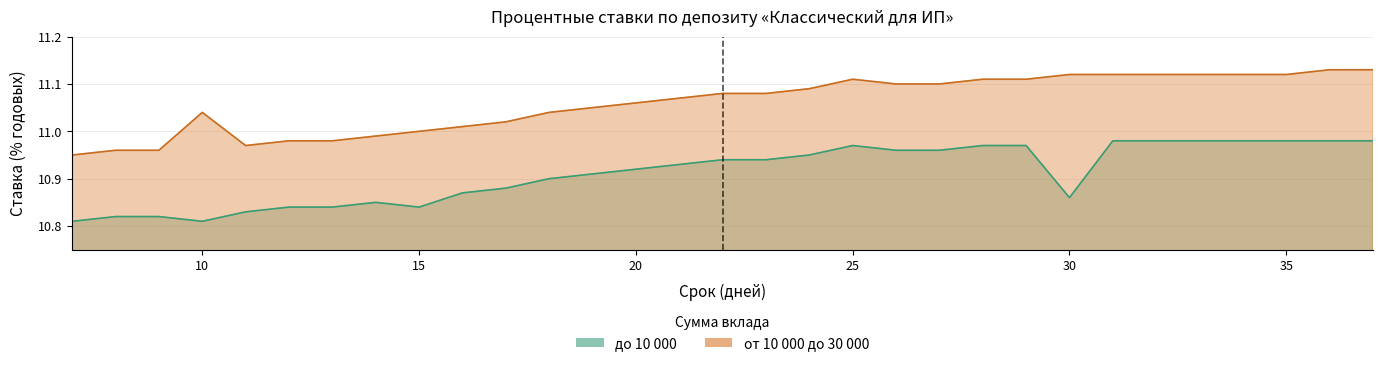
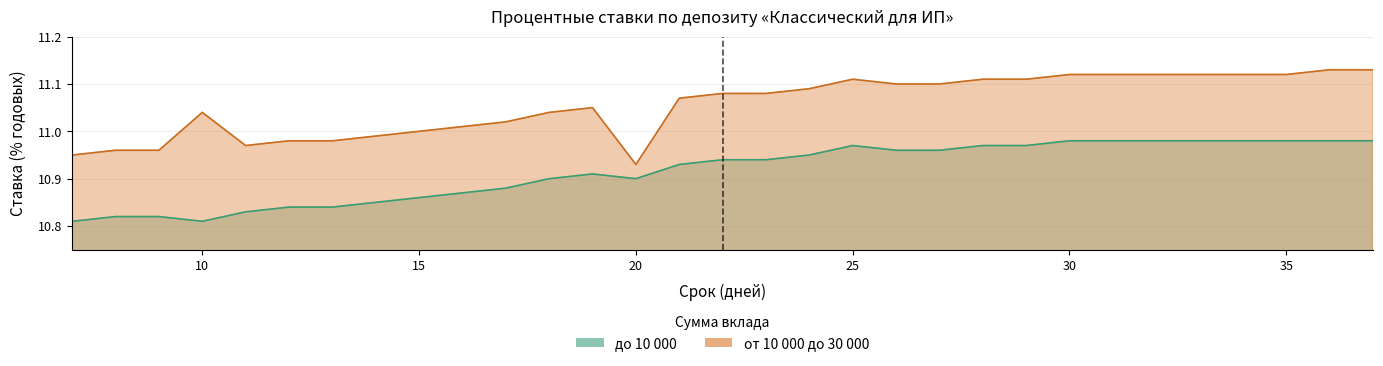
до 10 000, 15: 10.84 -> 10.86
до 10 000, 20: 10.92 -> 10.90
от 10 000 до 30 000, 20: 11.06 -> 10.93
до 10 000, 30: 10.86 -> 10.98
